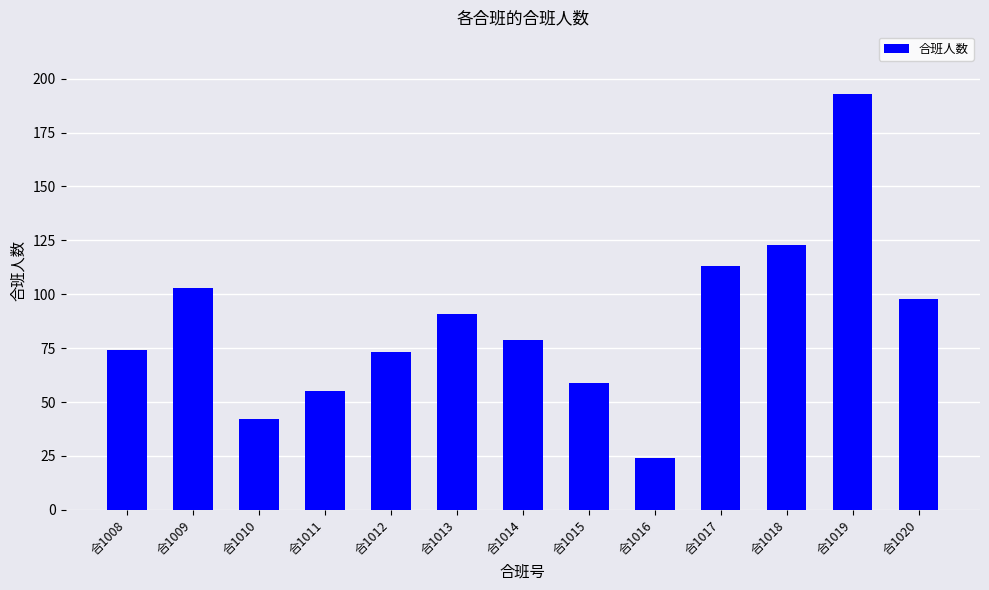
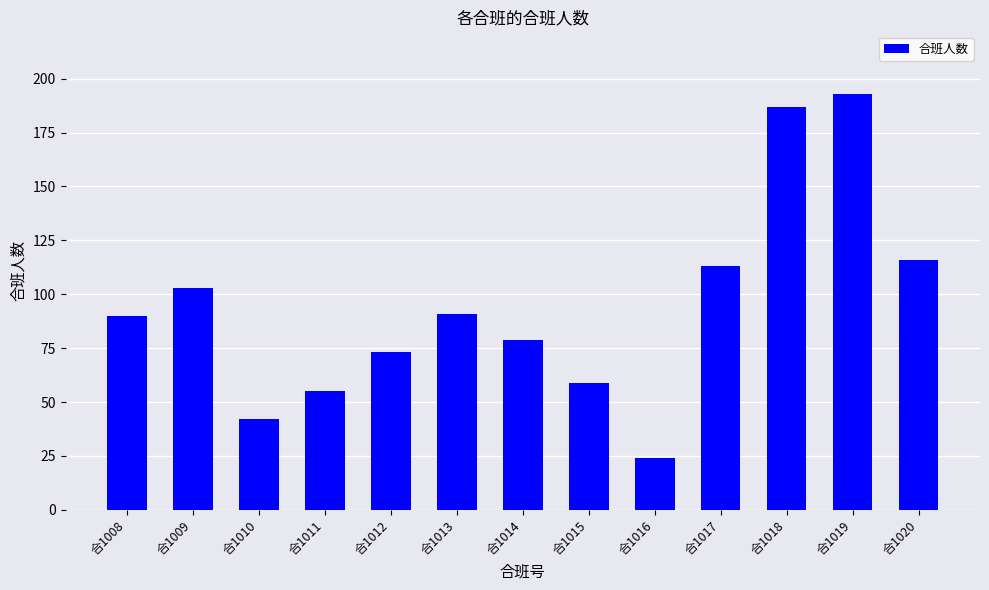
合1008: 74 -> 90
合1018: 123 -> 187
合1020: 98 -> 116
